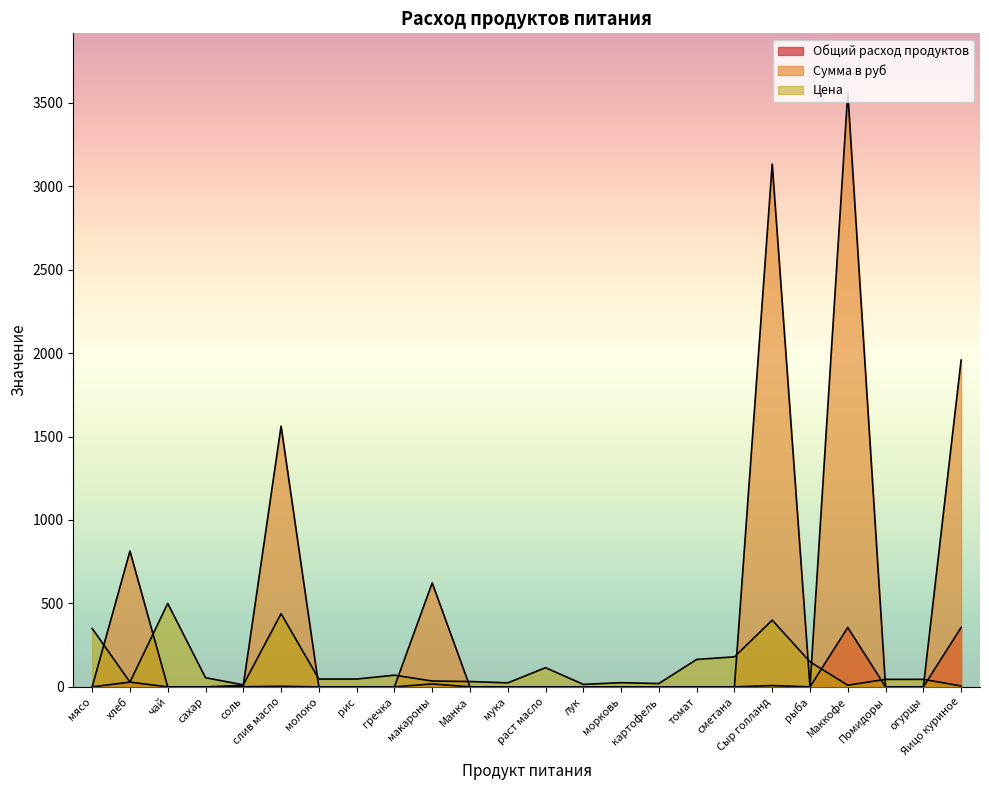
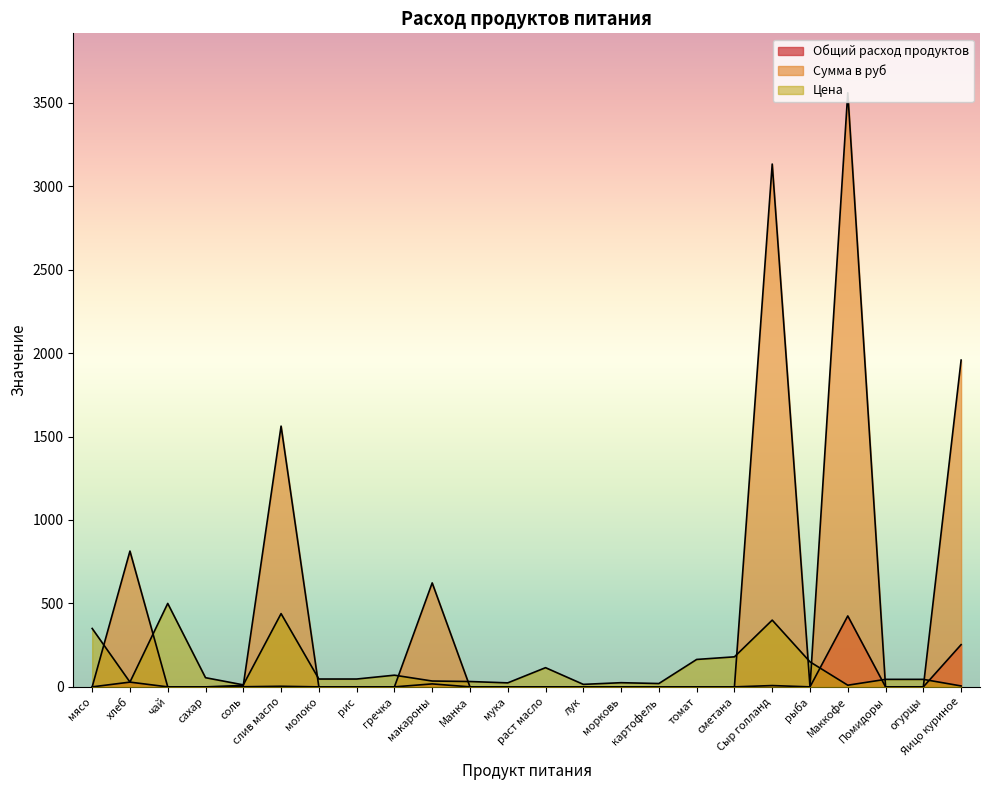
Общий расход продуктов, Маккофе: 360 -> 430
Общий расход продуктов, Яицо куриное: 360 -> 250
